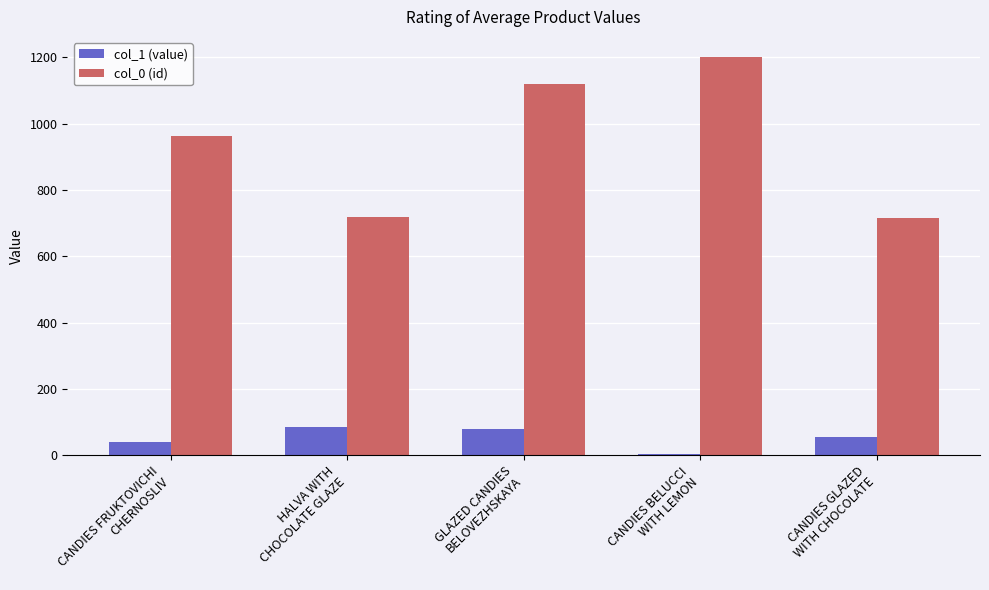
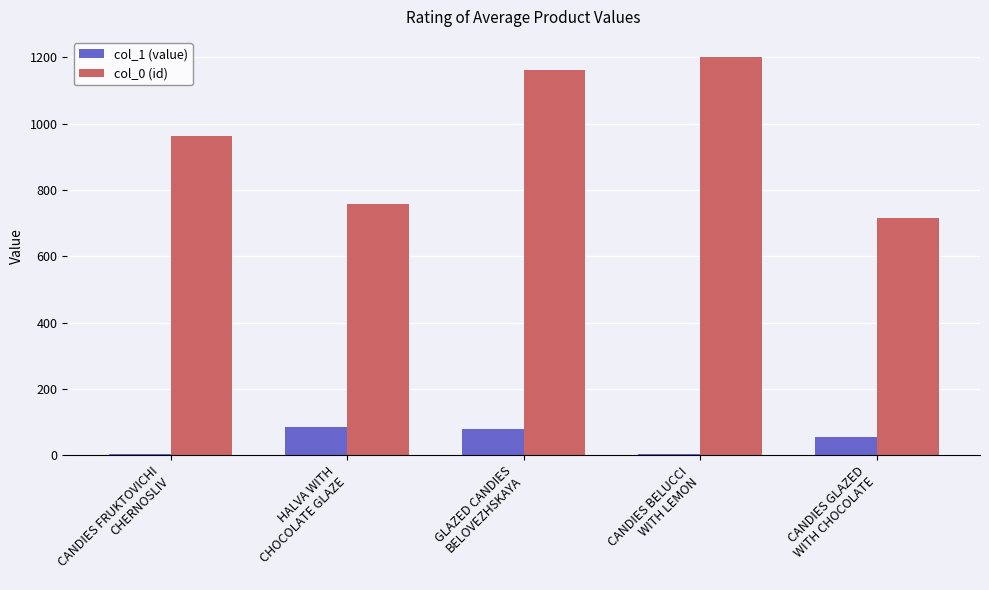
col_1 (value), CANDIES FRUKTOVICHI CHERNOSLIV: 40 -> 10
col_0 (id), HALVA WITH CHOCOLATE GLAZE: 720 -> 760
col_0 (id), GLAZED CANDIES BELOVEZHSKAYA: 1120 -> 1160
